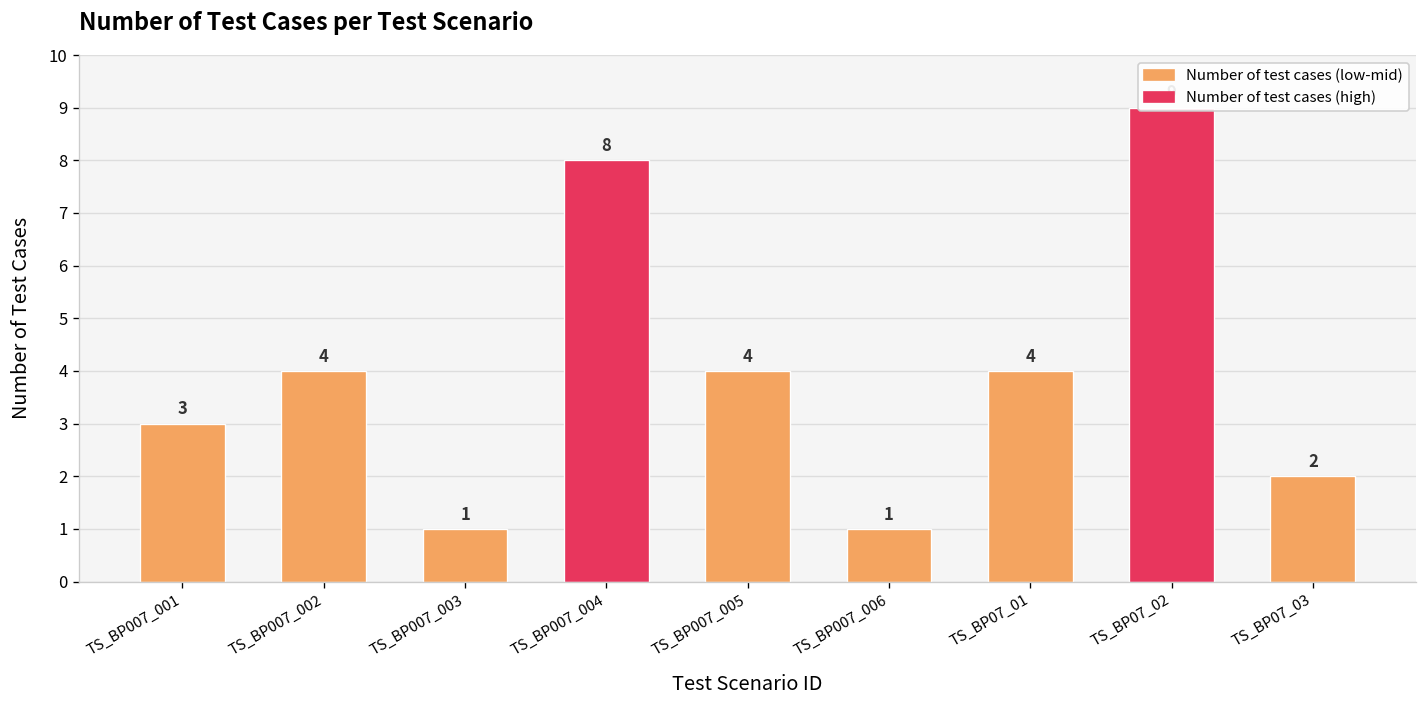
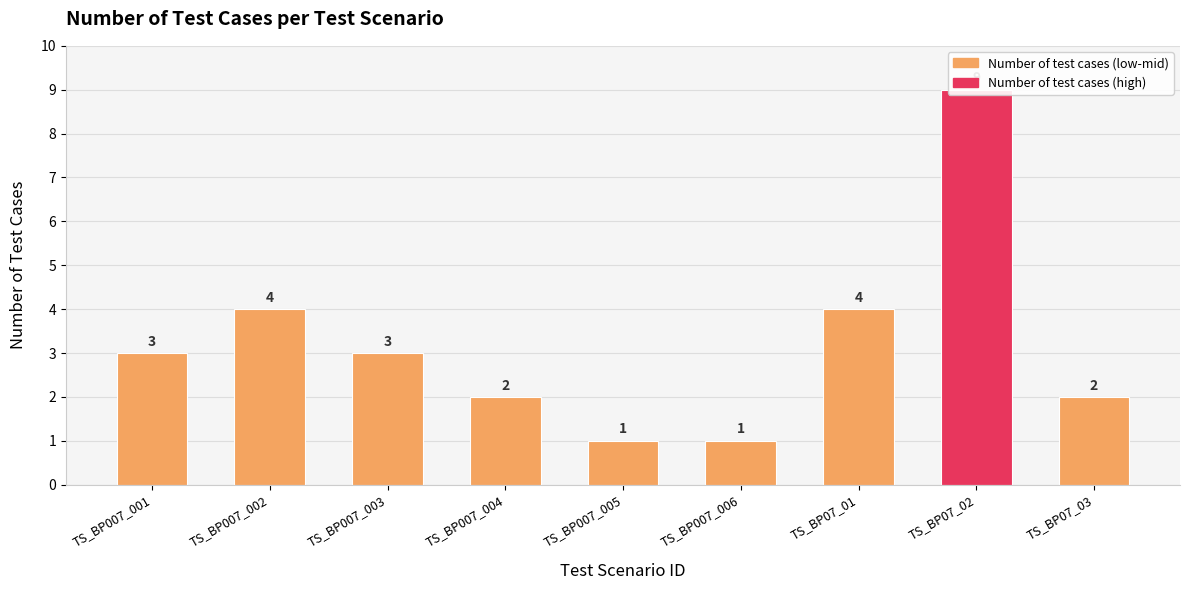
TS_BP007_003: 1 -> 3
TS_BP007_004: 8 -> 2
TS_BP007_005: 4 -> 1
